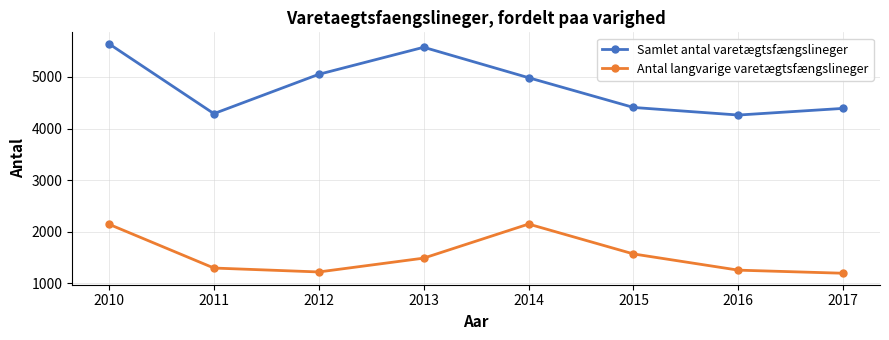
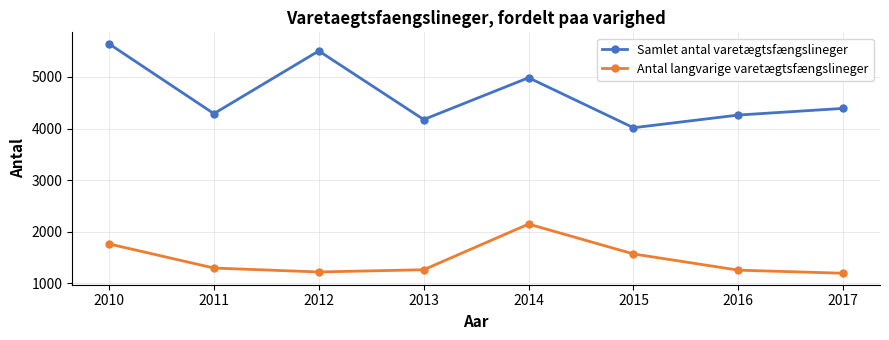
Antal langvarige varetægtsfængslineger, 2010: 2100 -> 1800
Samlet antal varetægtsfængslineger, 2012: 5100 -> 5500
Samlet antal varetægtsfængslineger, 2013: 5600 -> 4200
Antal langvarige varetægtsfængslineger, 2013: 1500 -> 1300
Samlet antal varetægtsfængslineger, 2015: 4400 -> 4000
